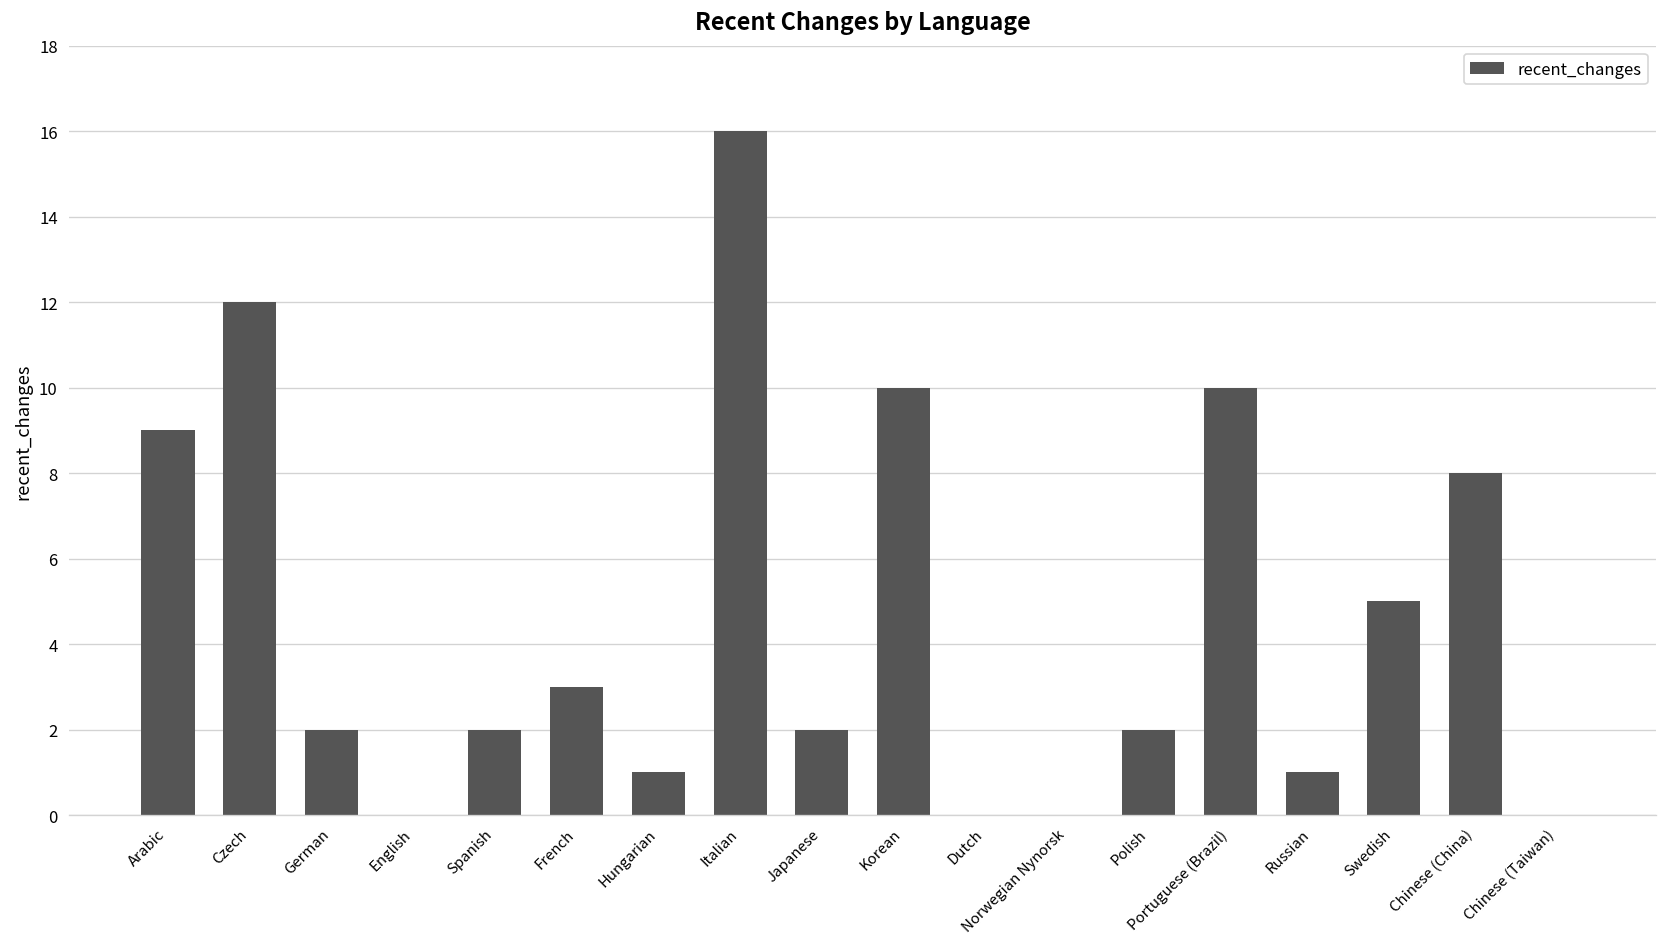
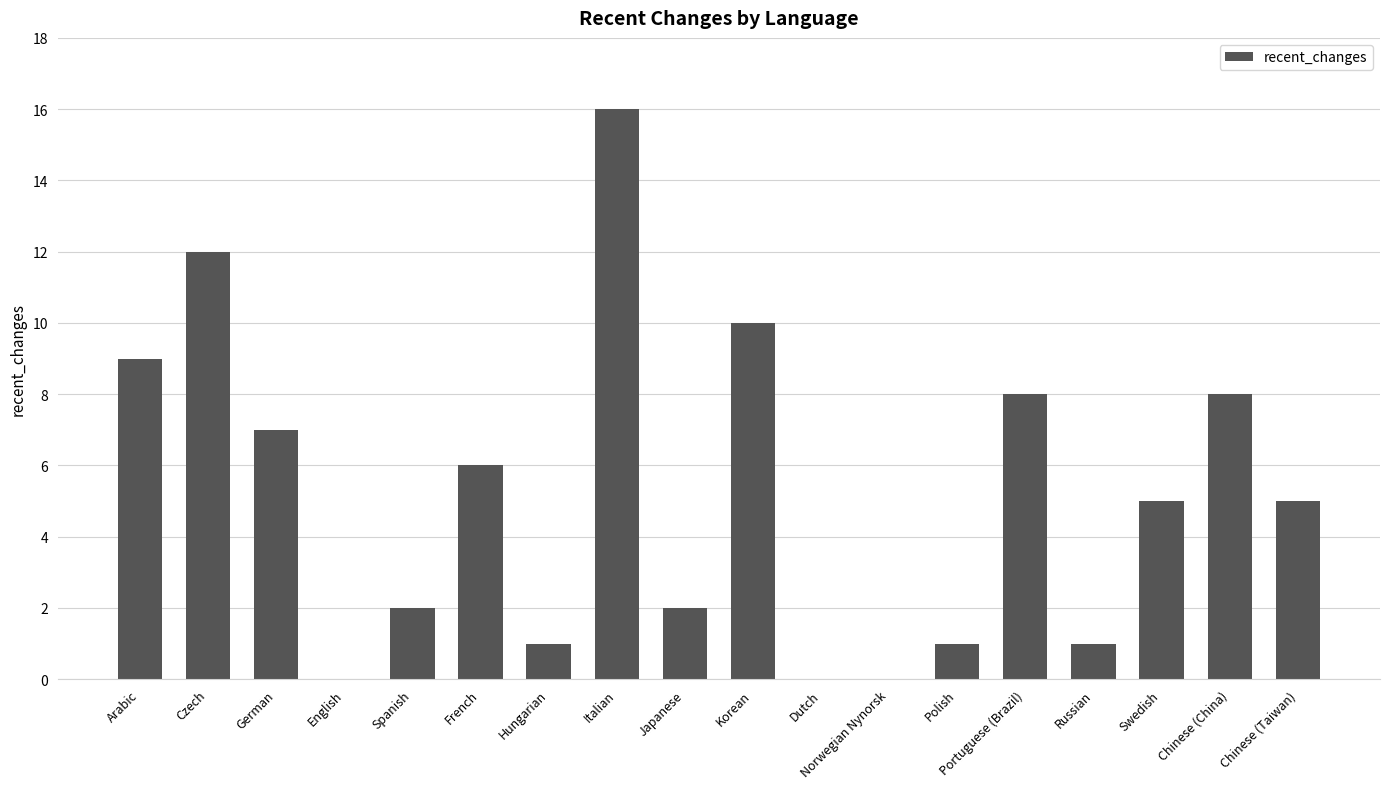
German: 2 -> 7
French: 3 -> 6
Polish: 2 -> 1
Portuguese (Brazil): 10 -> 8
Chinese (Taiwan): 0 -> 5
